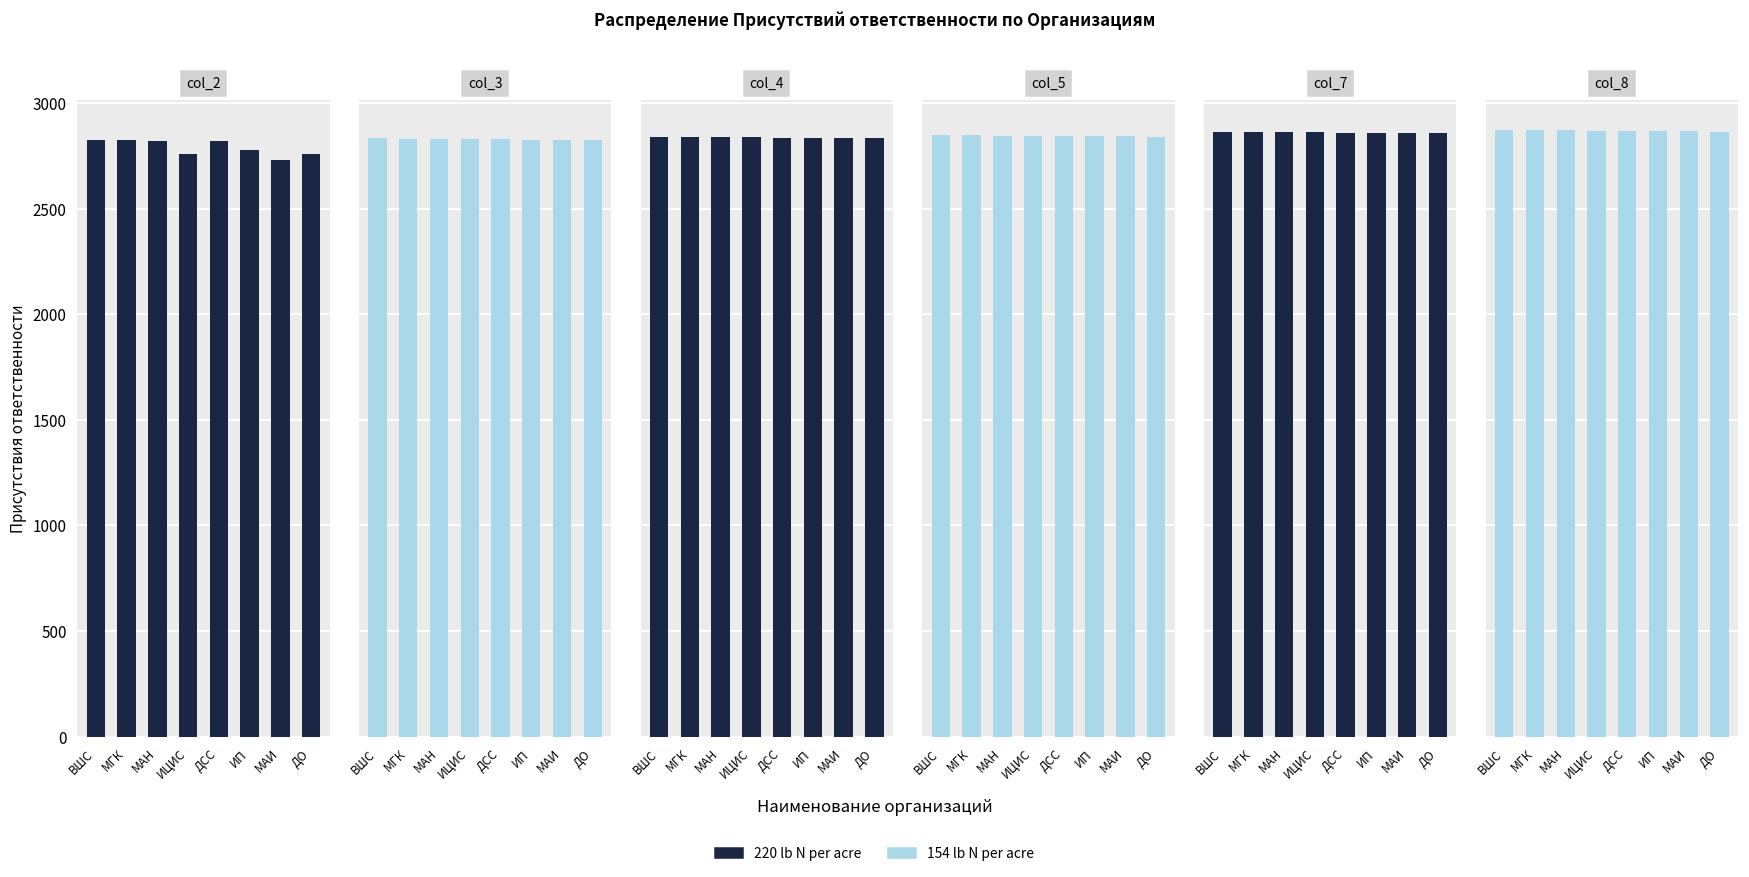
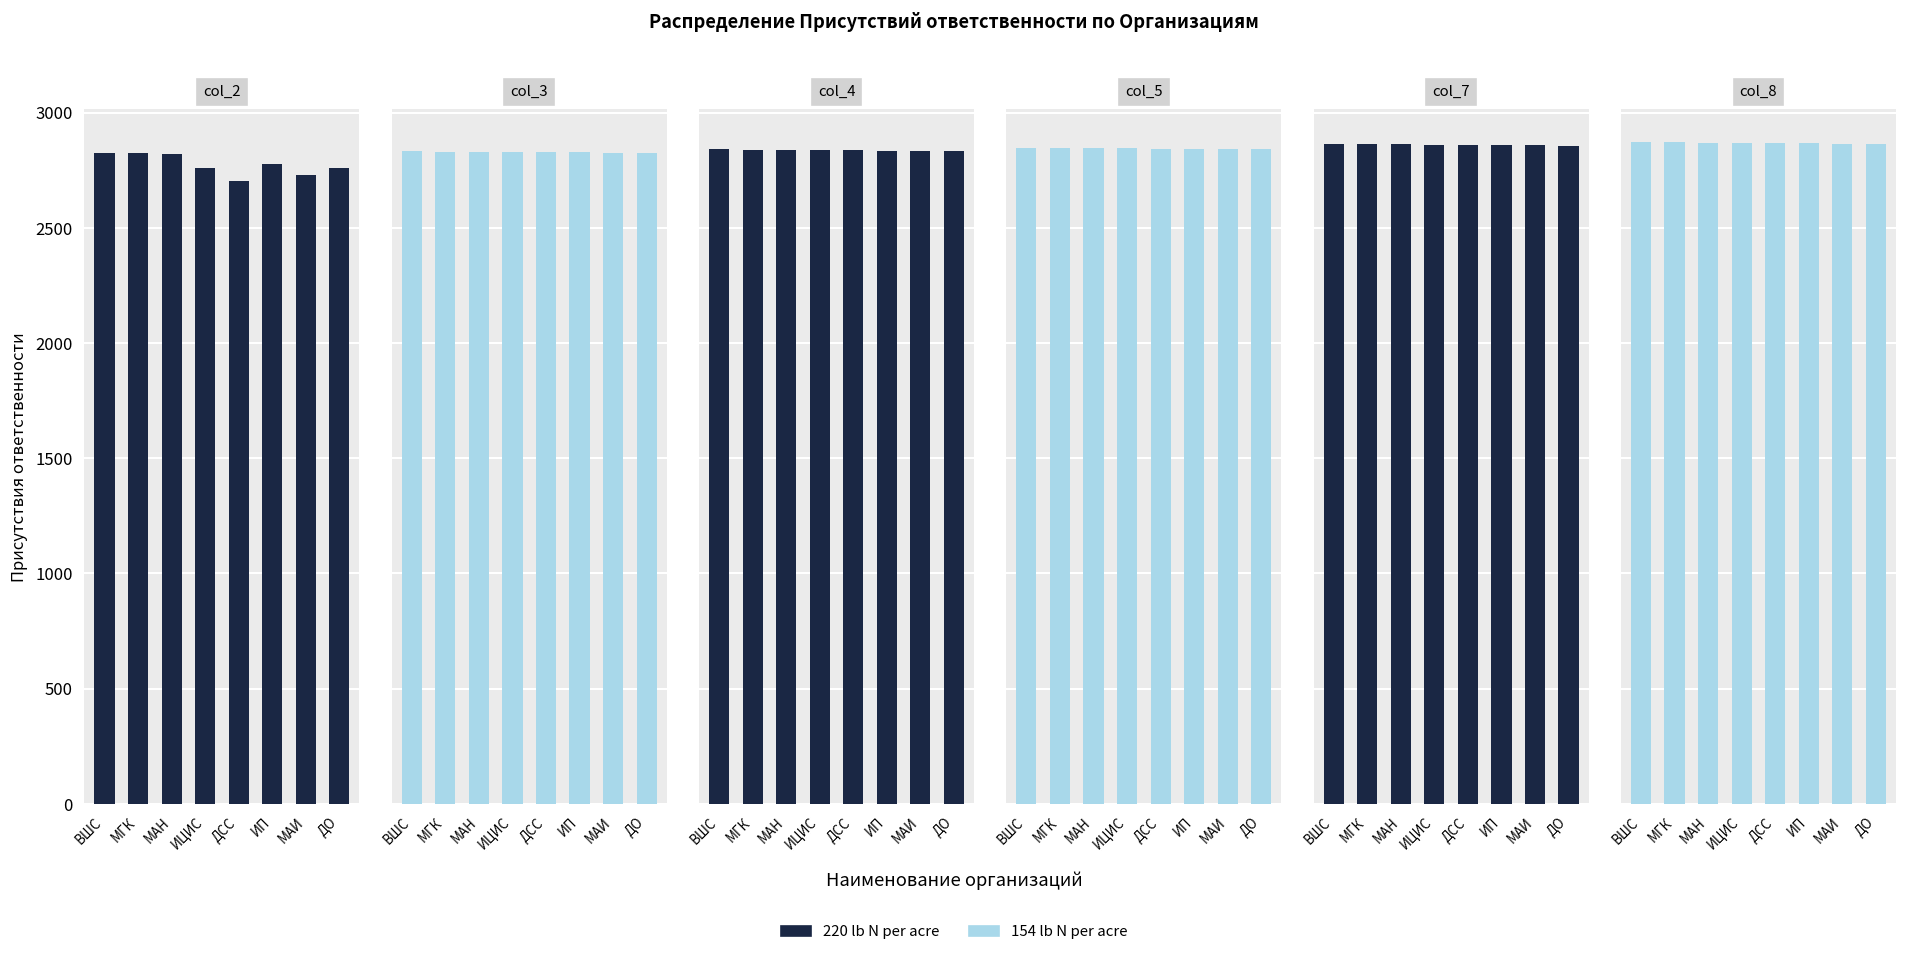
col_2, ДСС: 2820 -> 2710
